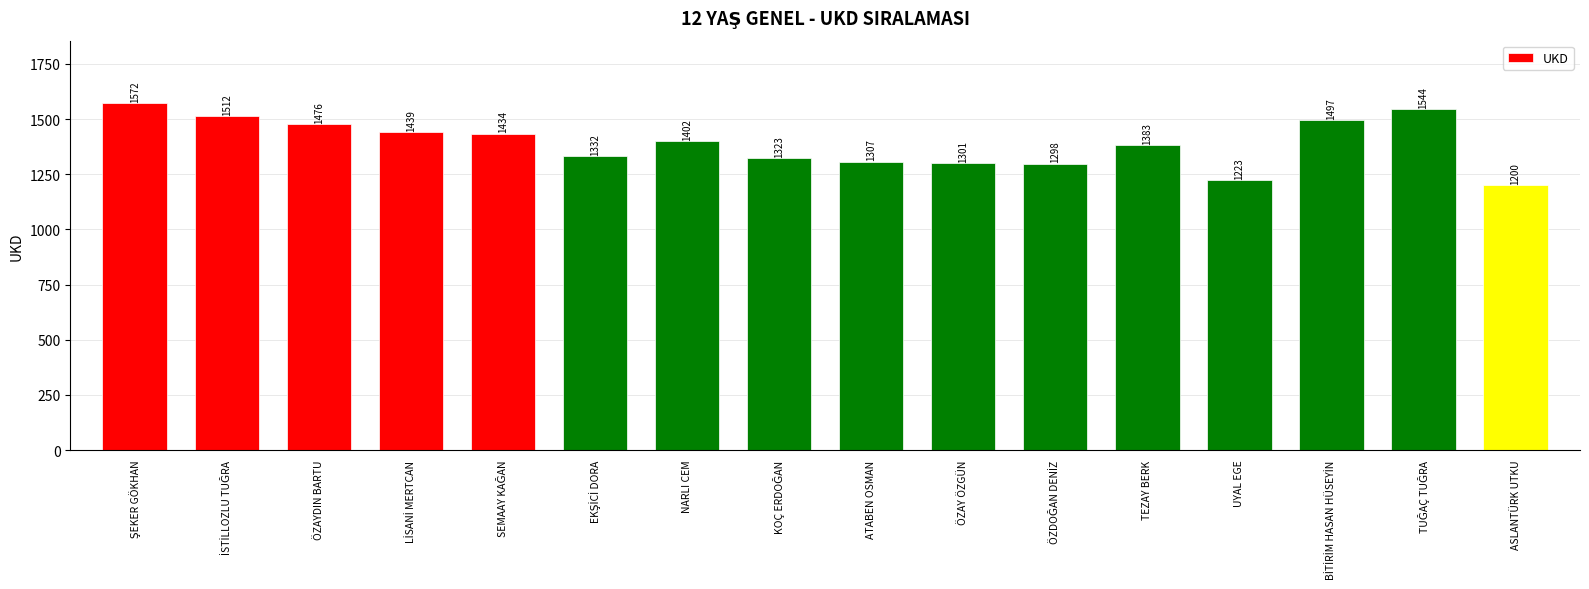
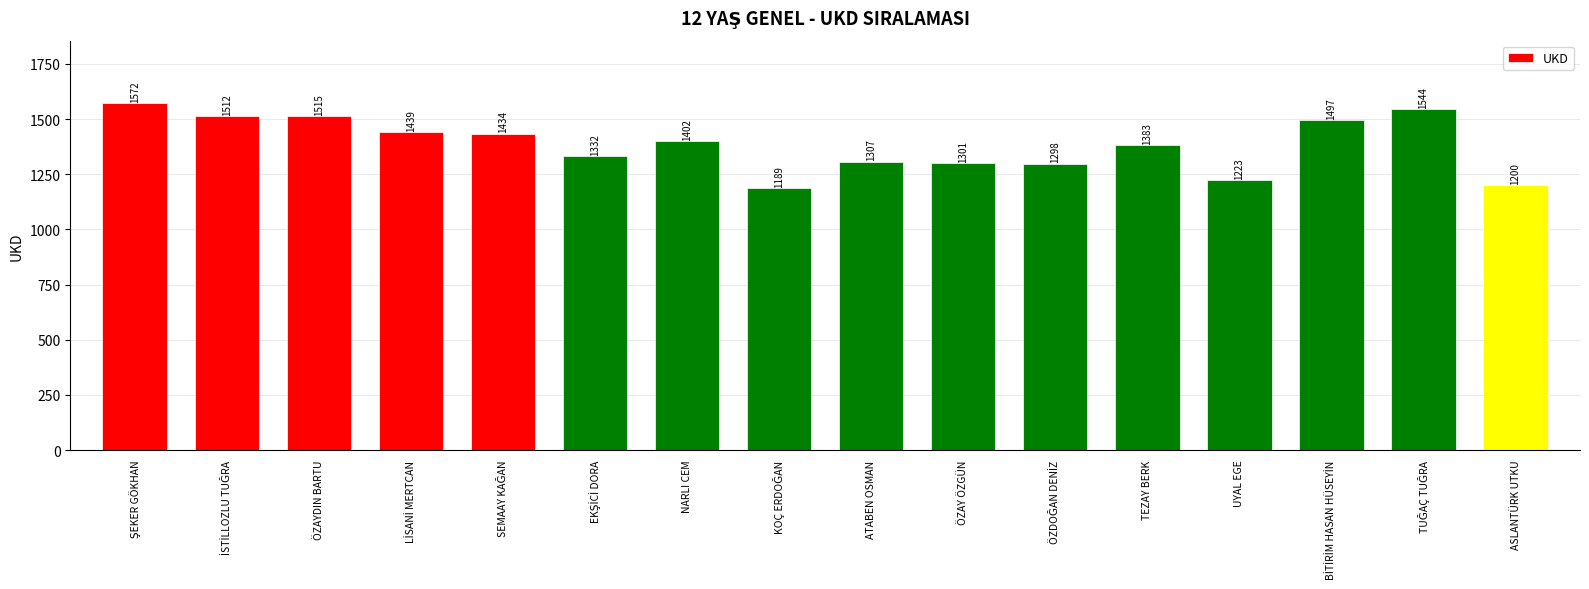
ÖZAYDIN BARTU: 1476 -> 1515
KOÇ ERDOĞAN: 1323 -> 1189
